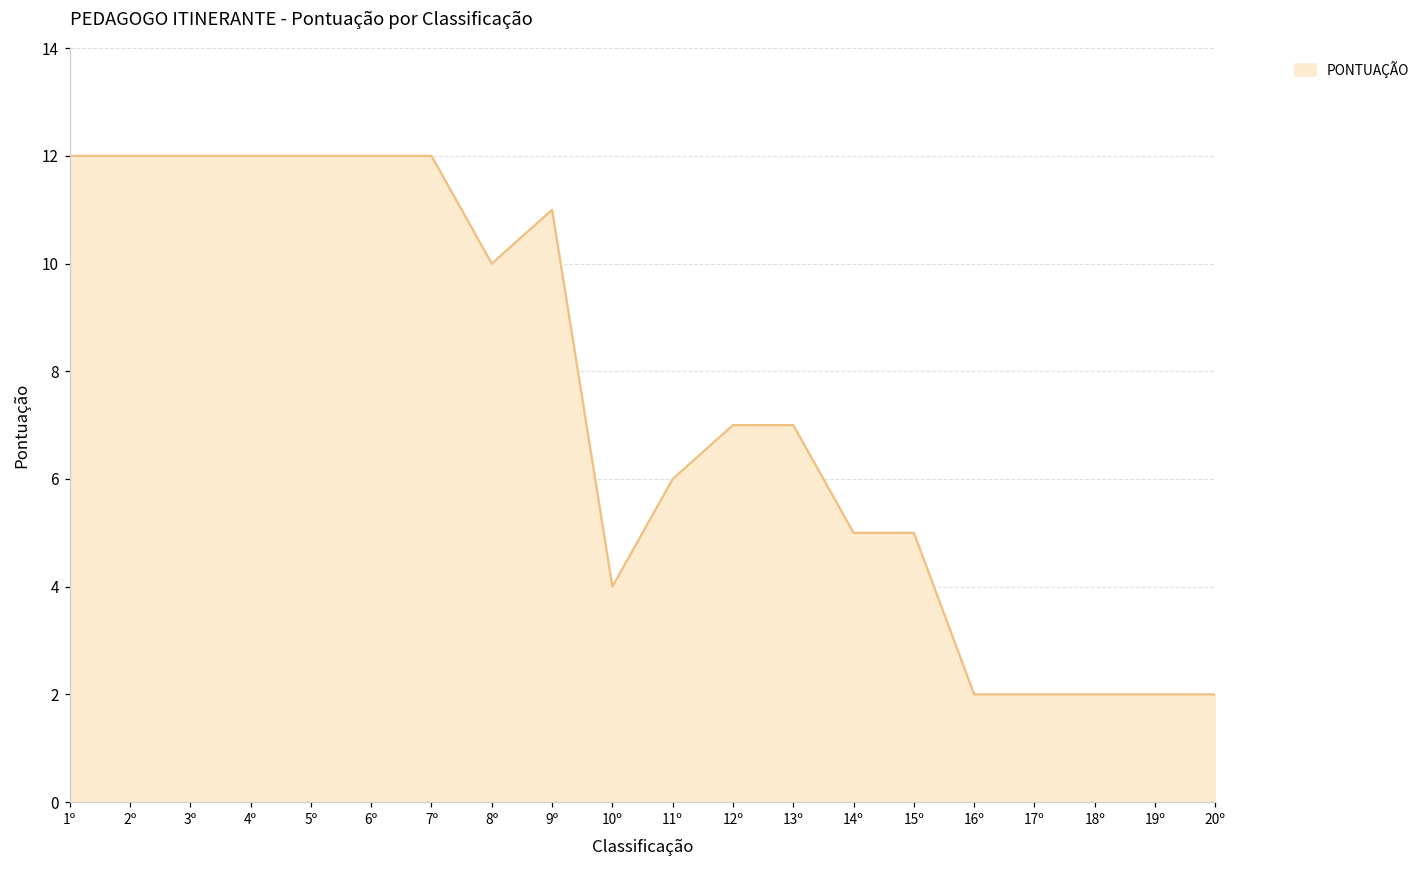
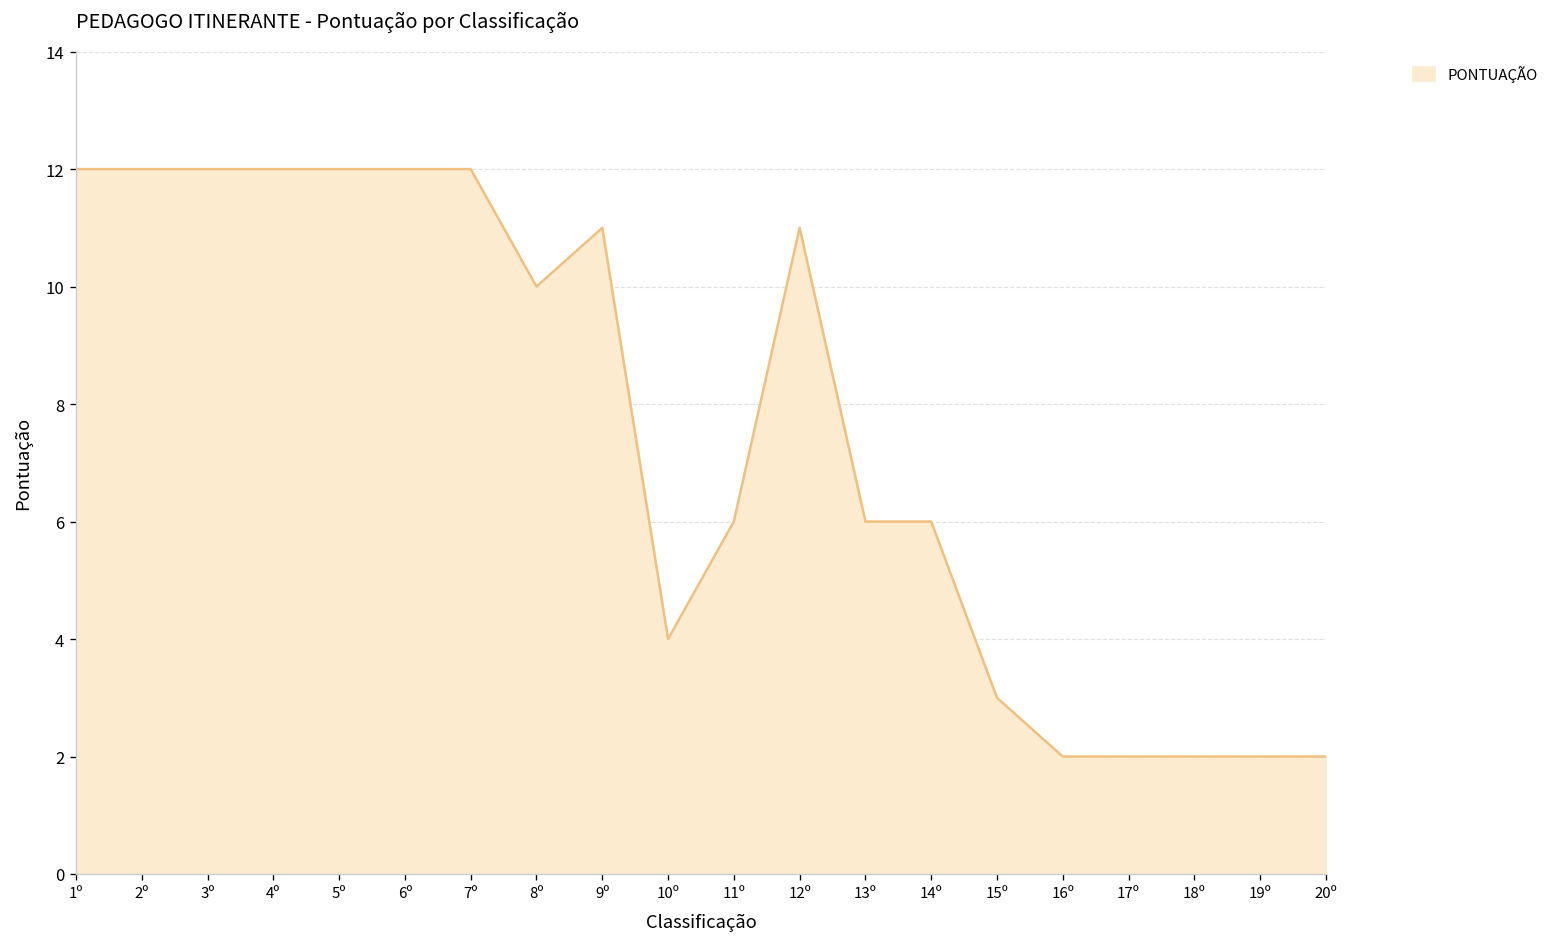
12º: 7 -> 11
13º: 7 -> 6
14º: 5 -> 6
15º: 5 -> 3
